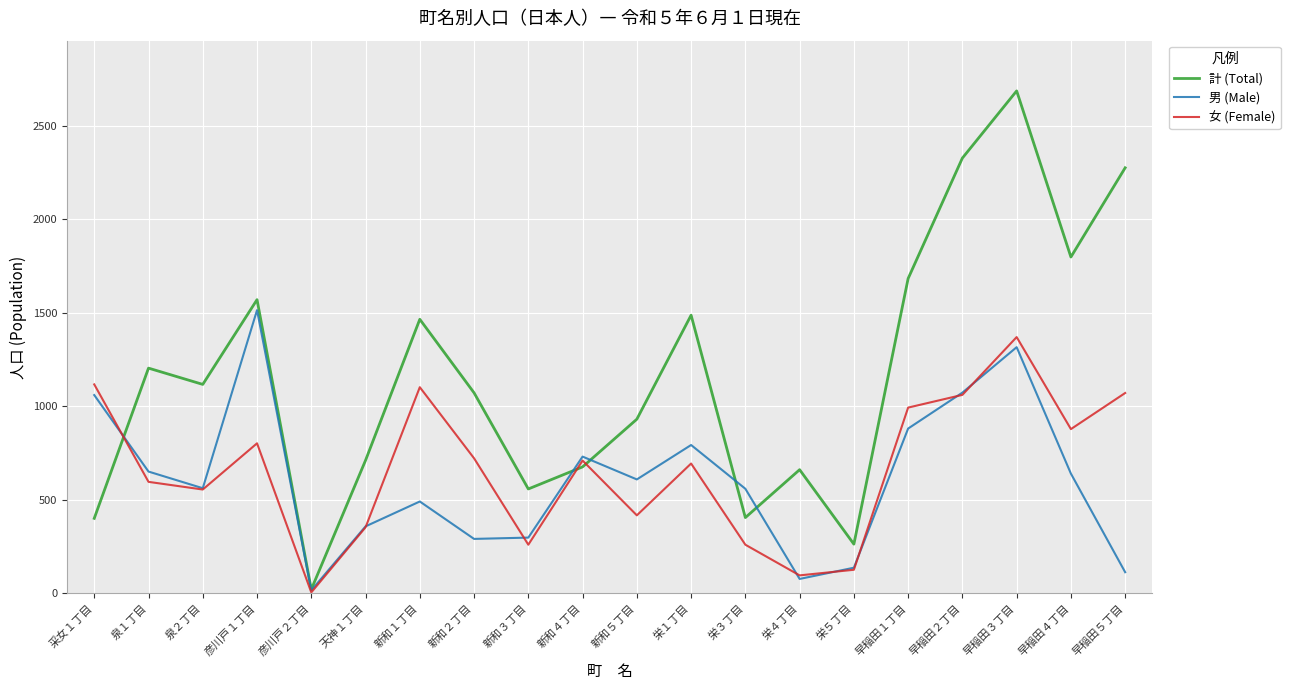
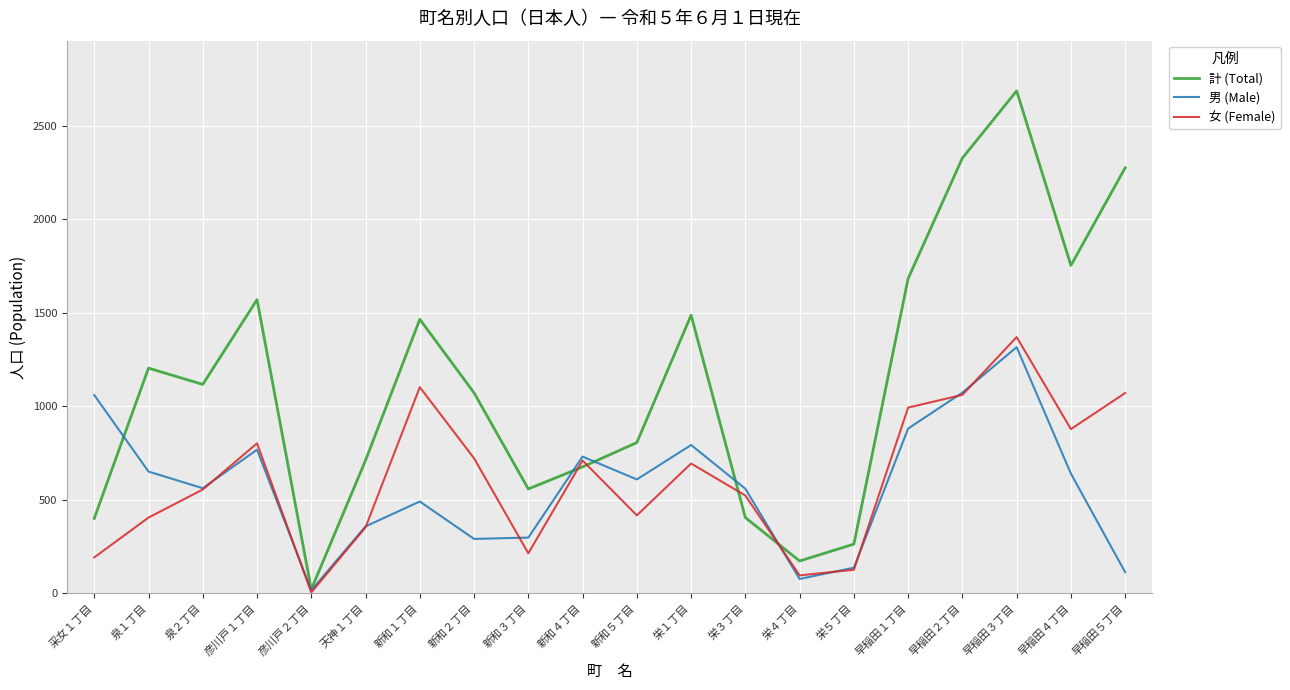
女 (Female), 采女１丁目: 1120 -> 190
女 (Female), 泉１丁目: 600 -> 410
男 (Male), 彦川戸１丁目: 1510 -> 770
女 (Female), 新和３丁目: 260 -> 210
計 (Total), 新和５丁目: 930 -> 810
女 (Female), 栄３丁目: 260 -> 520
計 (Total), 栄４丁目: 660 -> 170
計 (Total), 早稲田４丁目: 1800 -> 1750
